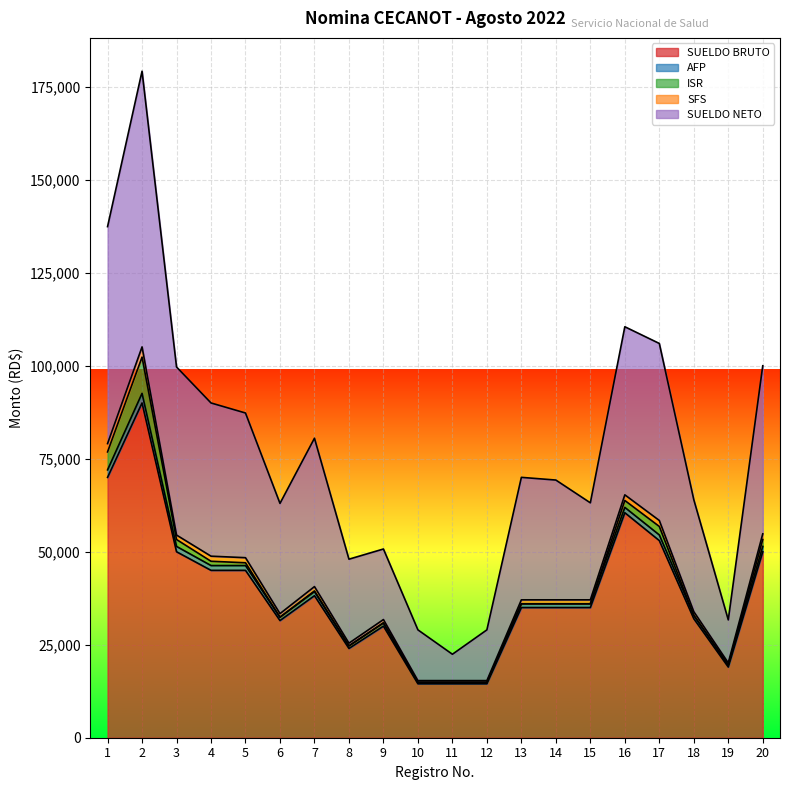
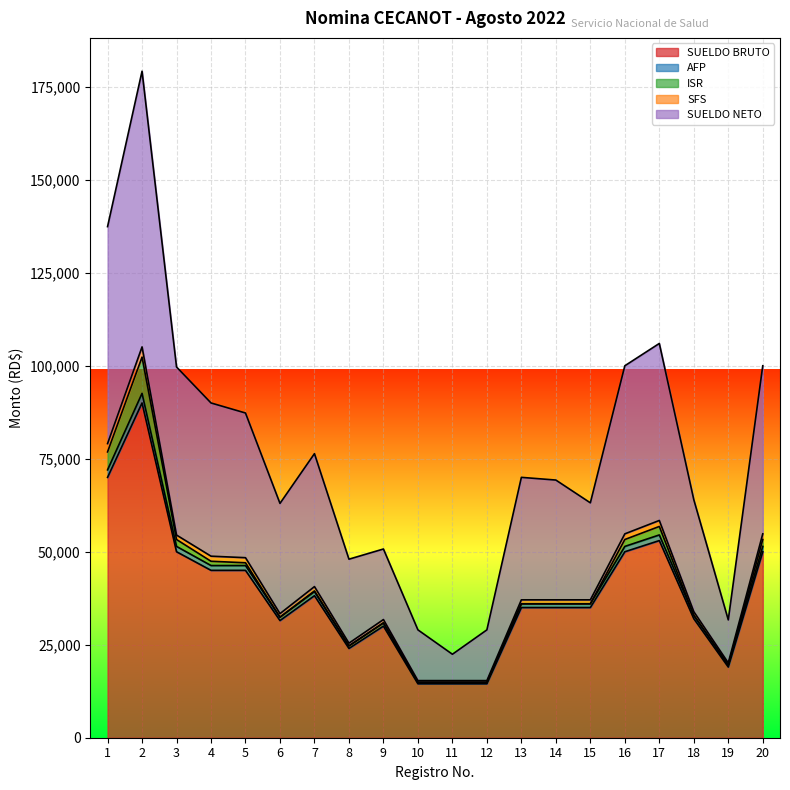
SUELDO NETO, 7: 40,000 -> 36,000
SUELDO BRUTO, 16: 60,000 -> 50,000
